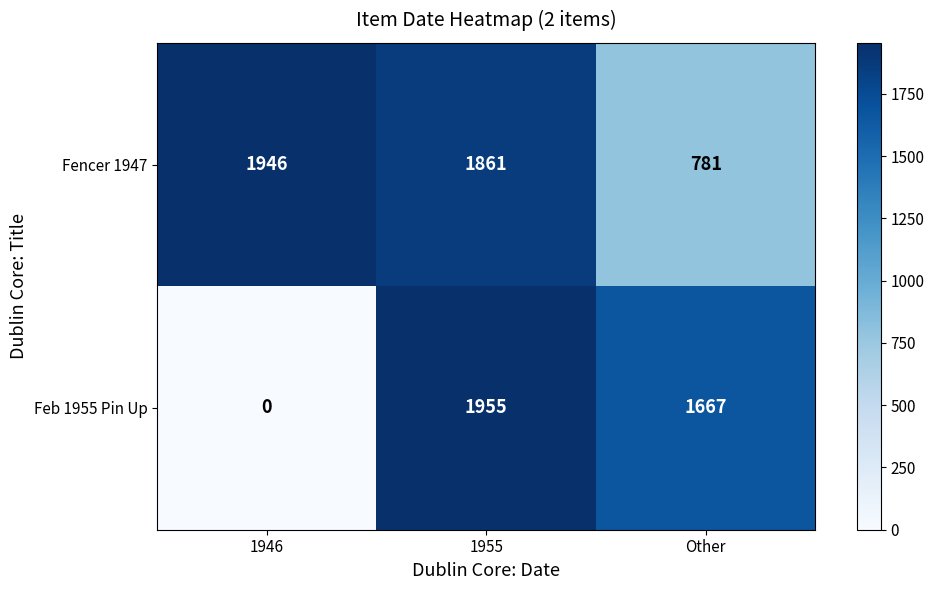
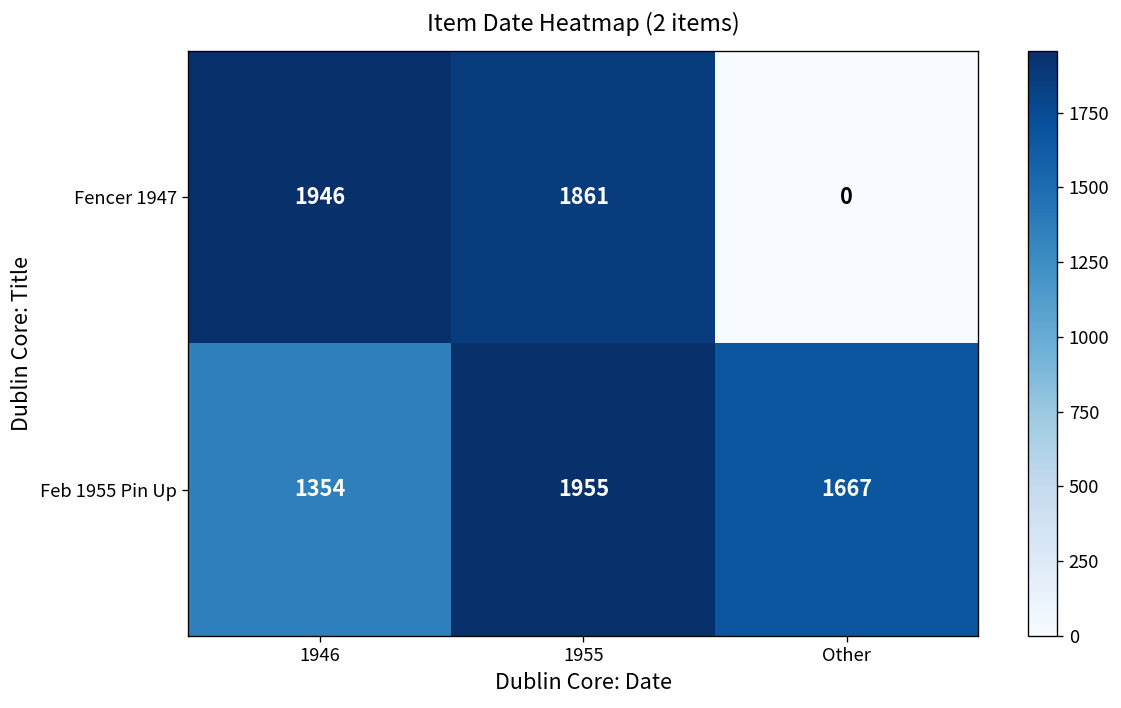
Fencer 1947, Other: 781 -> 0
Feb 1955 Pin Up, 1946: 0 -> 1354
